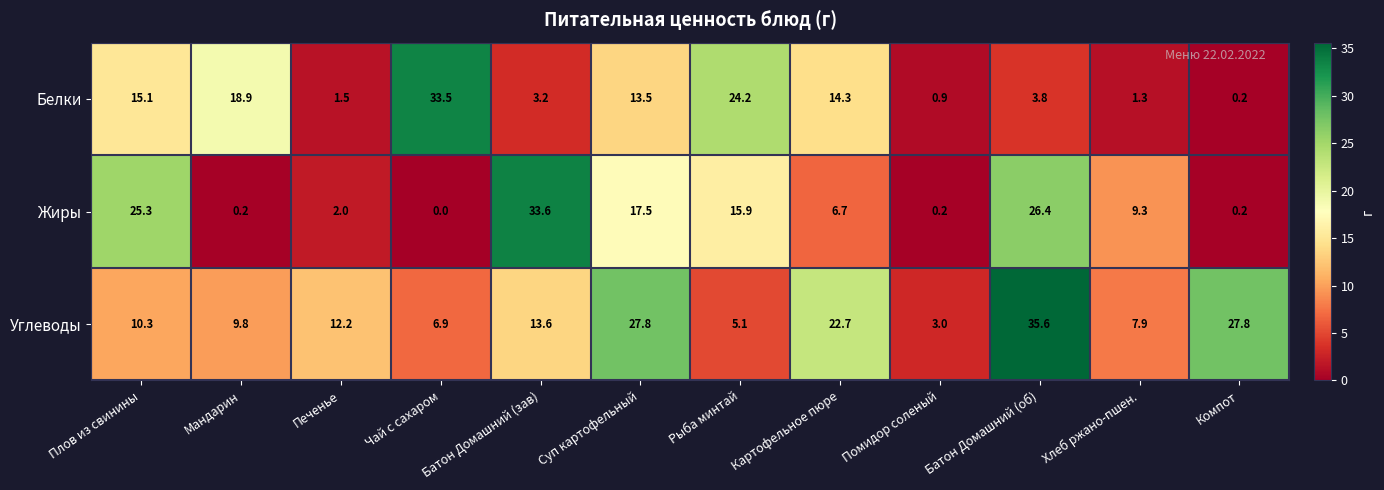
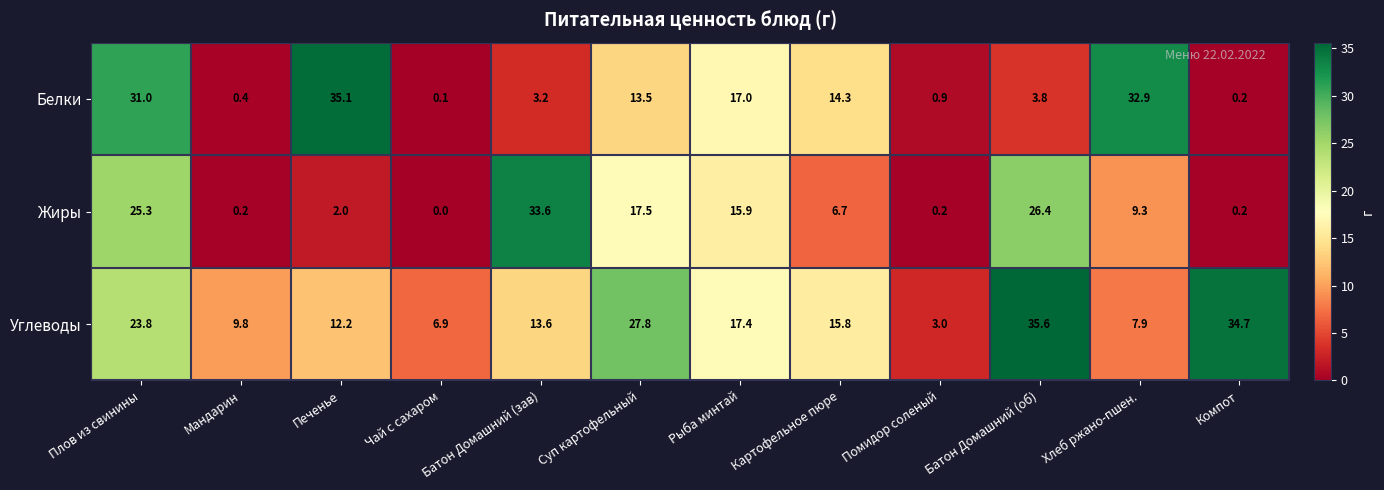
Белки, Плов из свинины: 15.1 -> 31.0
Белки, Мандарин: 18.9 -> 0.4
Белки, Печенье: 1.5 -> 35.1
Белки, Чай с сахаром: 33.5 -> 0.1
Белки, Рыба минтай: 24.2 -> 17.0
Белки, Хлеб ржано-пшен.: 1.3 -> 32.9
Углеводы, Плов из свинины: 10.3 -> 23.8
Углеводы, Рыба минтай: 5.1 -> 17.4
Углеводы, Картофельное пюре: 22.7 -> 15.8
Углеводы, Компот: 27.8 -> 34.7
